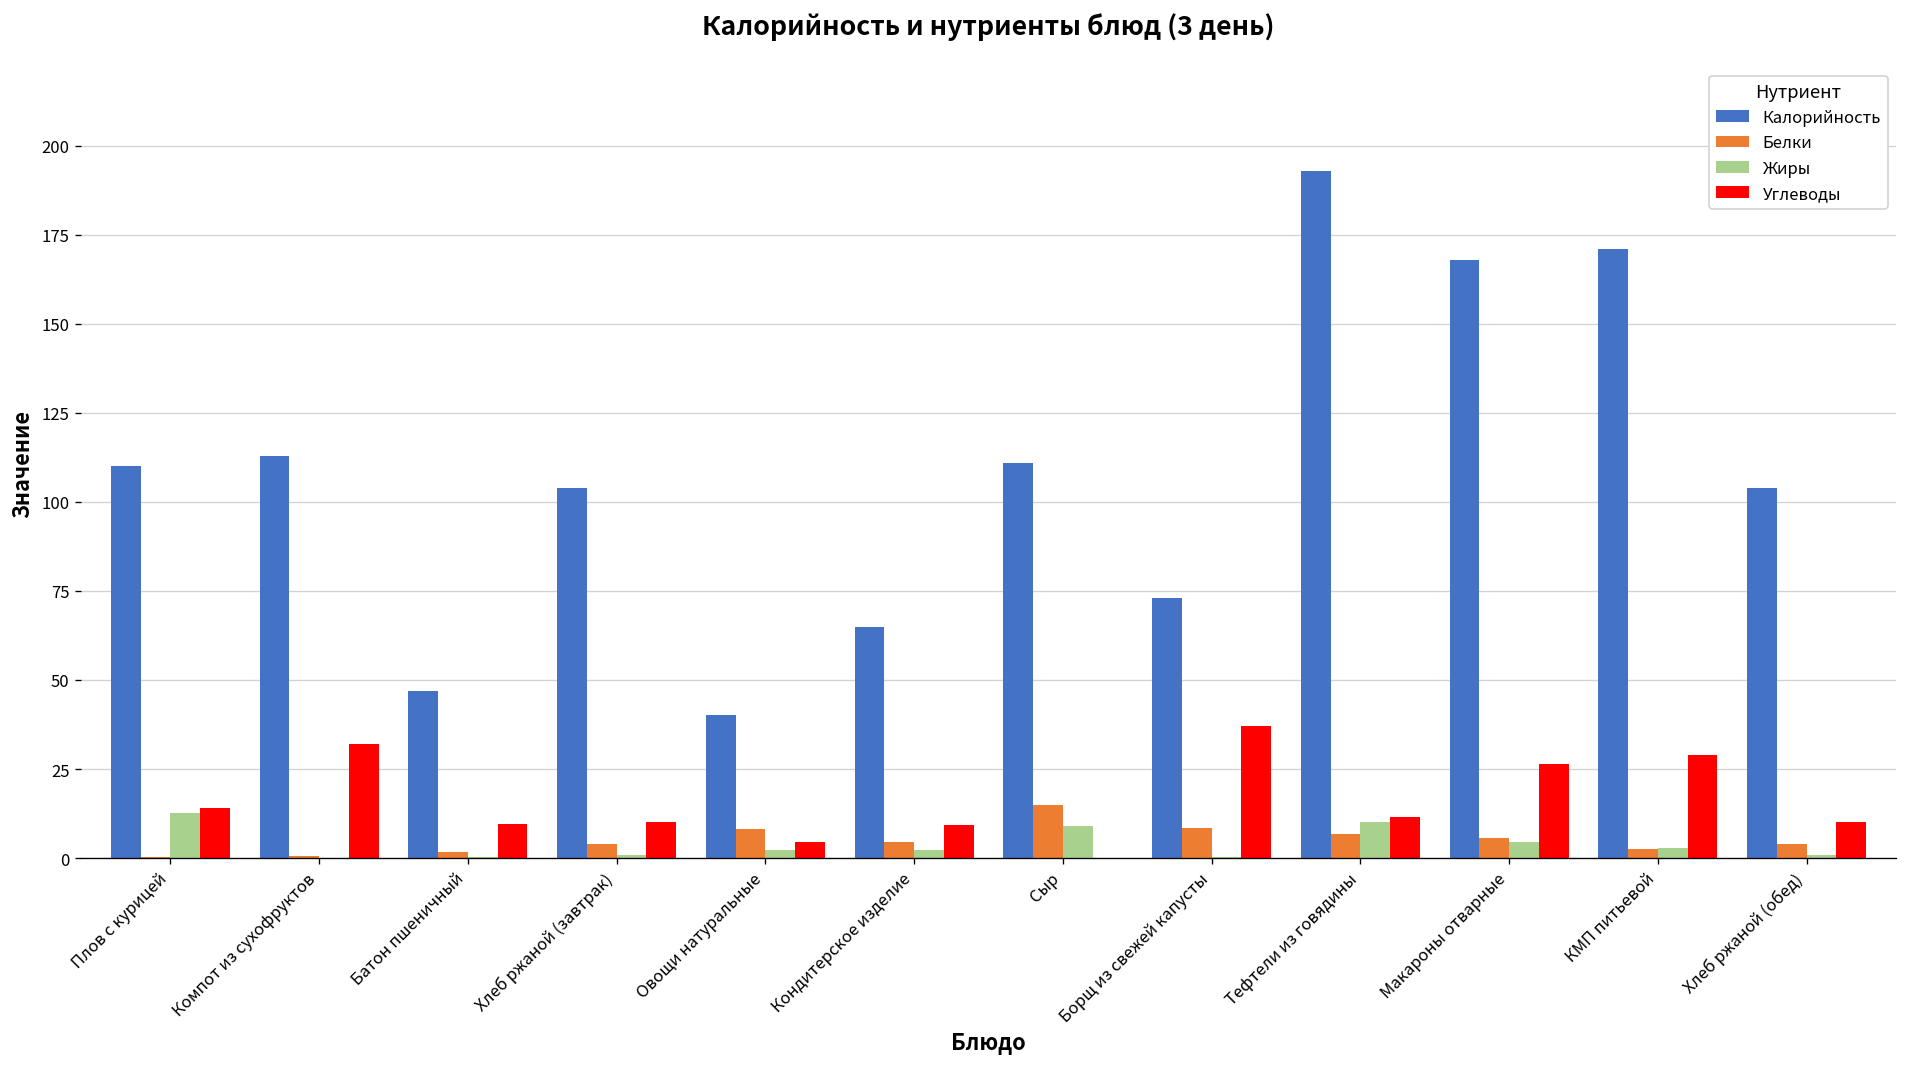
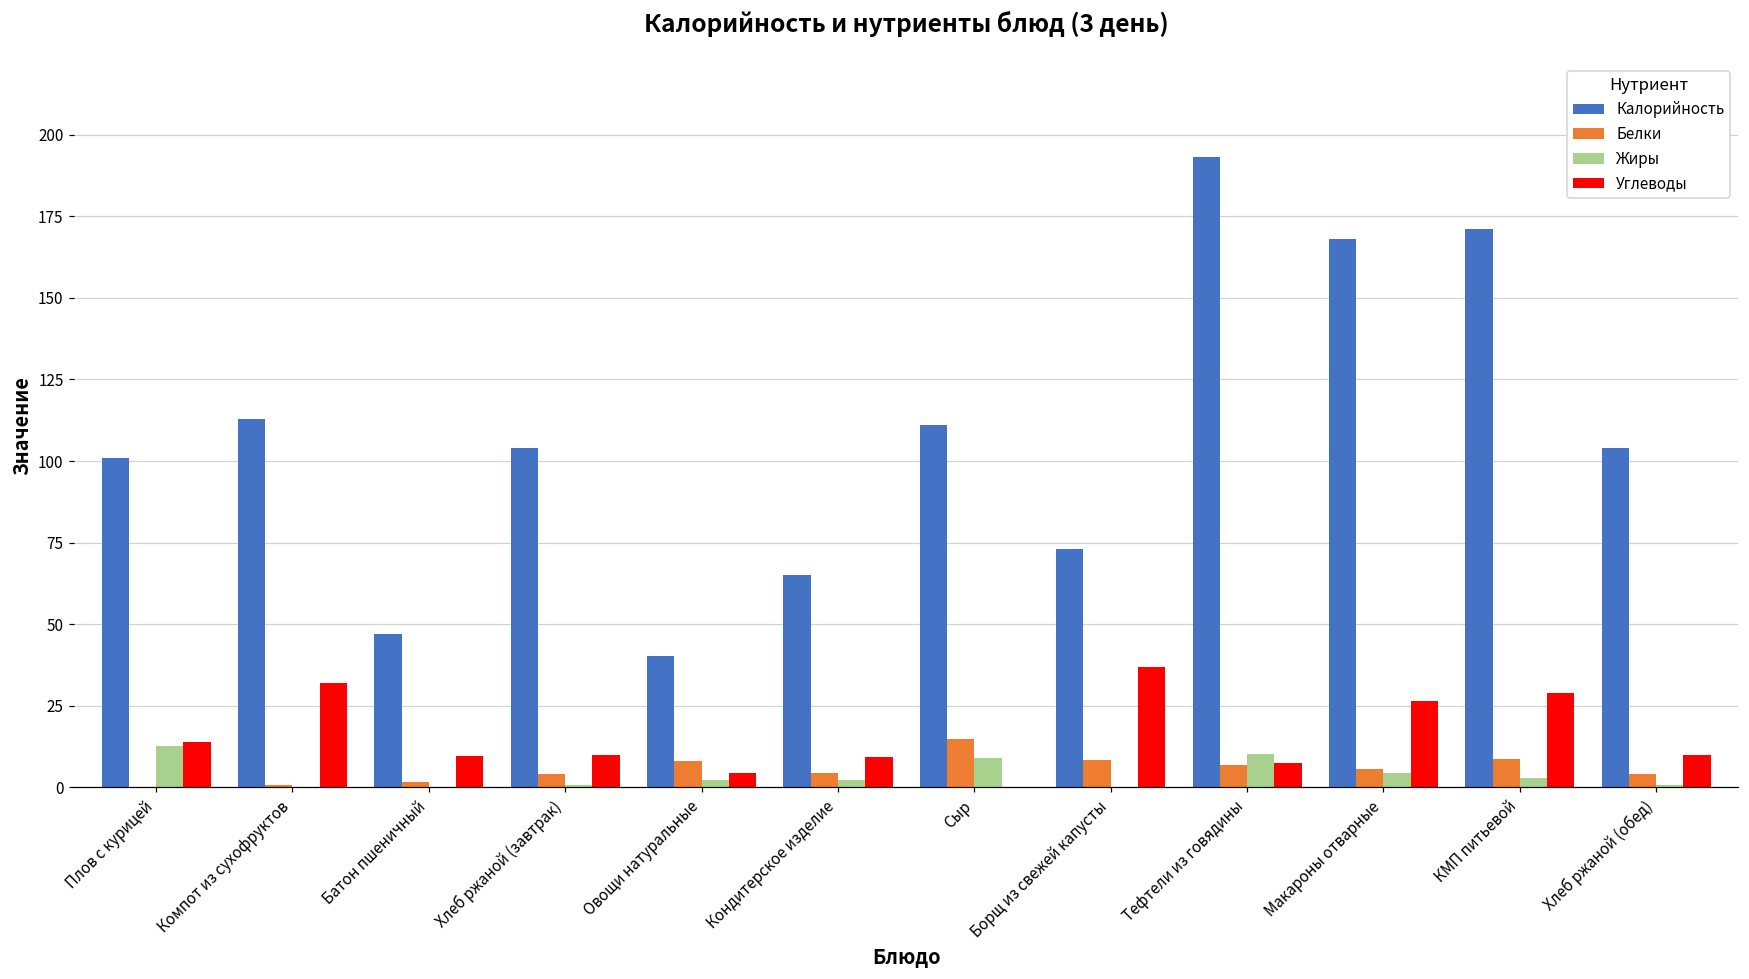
Калорийность, Плов с курицей: 110 -> 101
Углеводы, Тефтели из говядины: 12 -> 8
Белки, КМП питьевой: 3 -> 9
